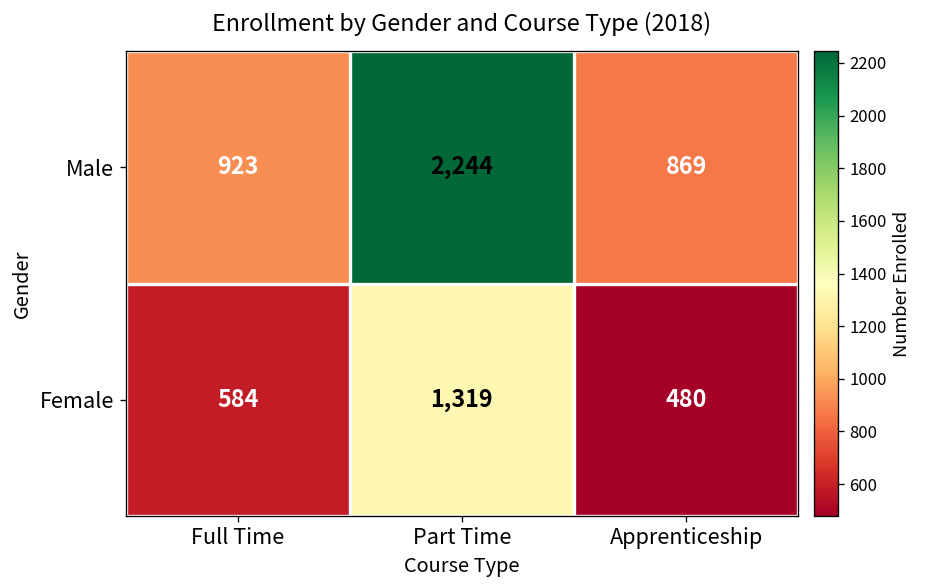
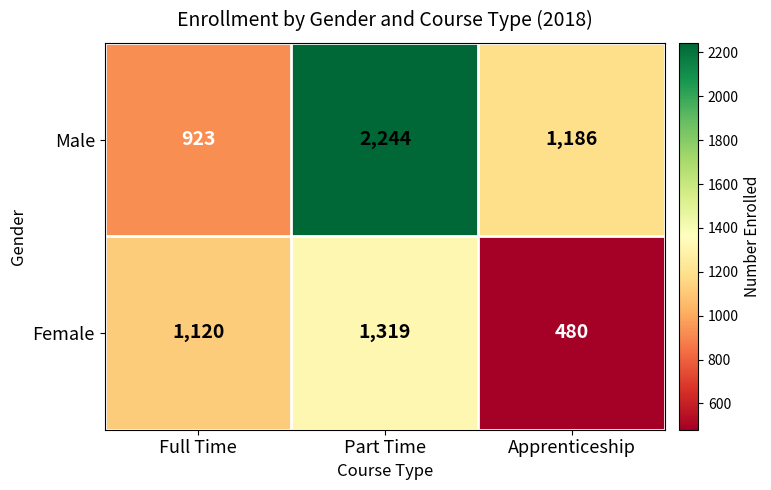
Male, Apprenticeship: 869 -> 1,186
Female, Full Time: 584 -> 1,120
